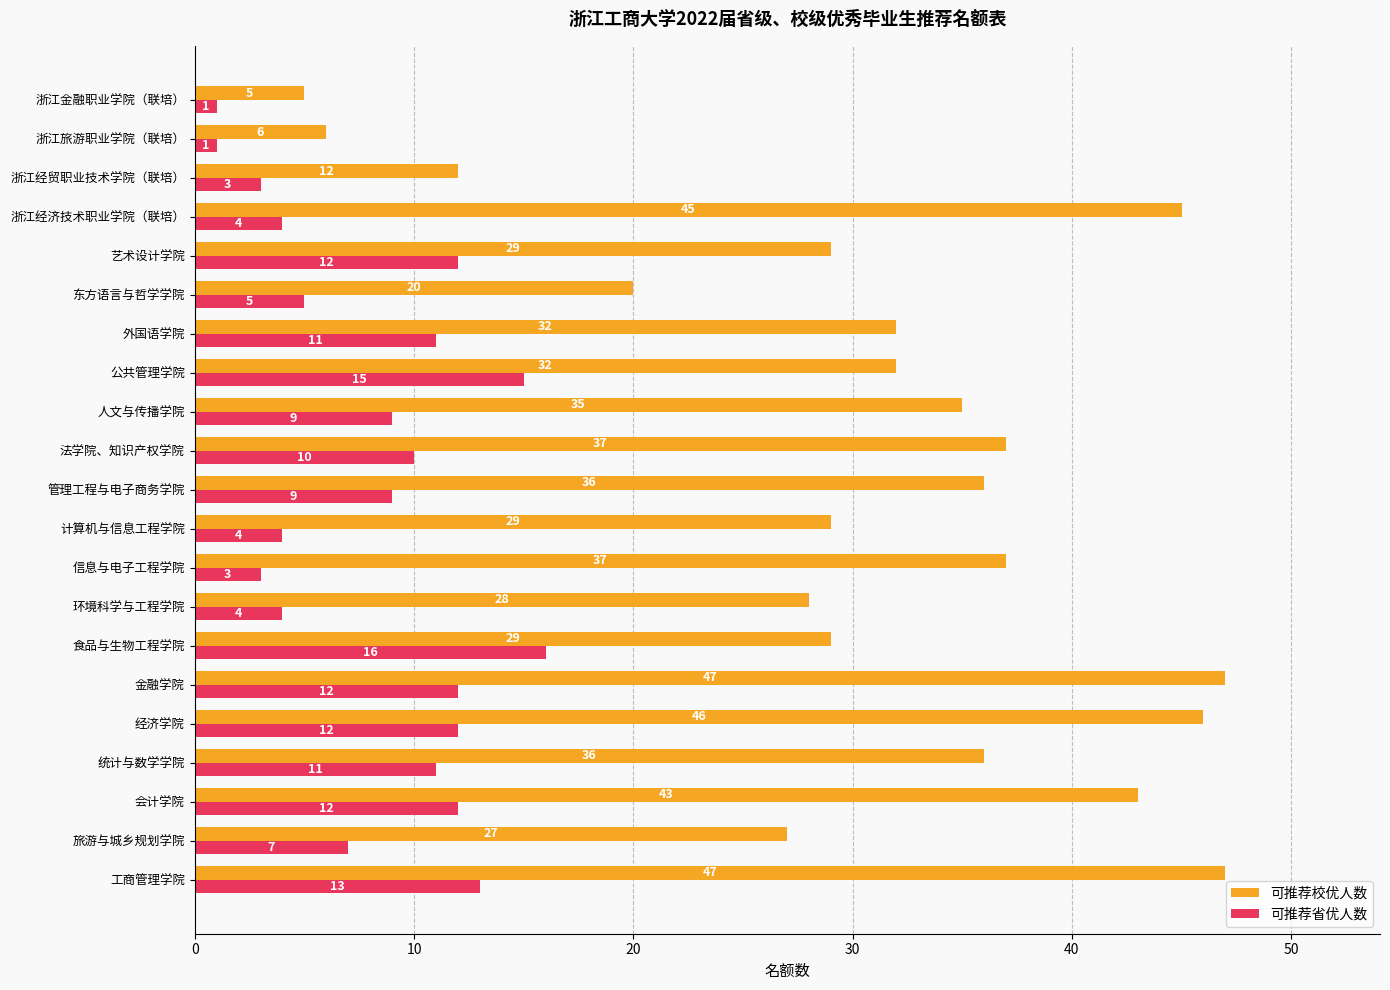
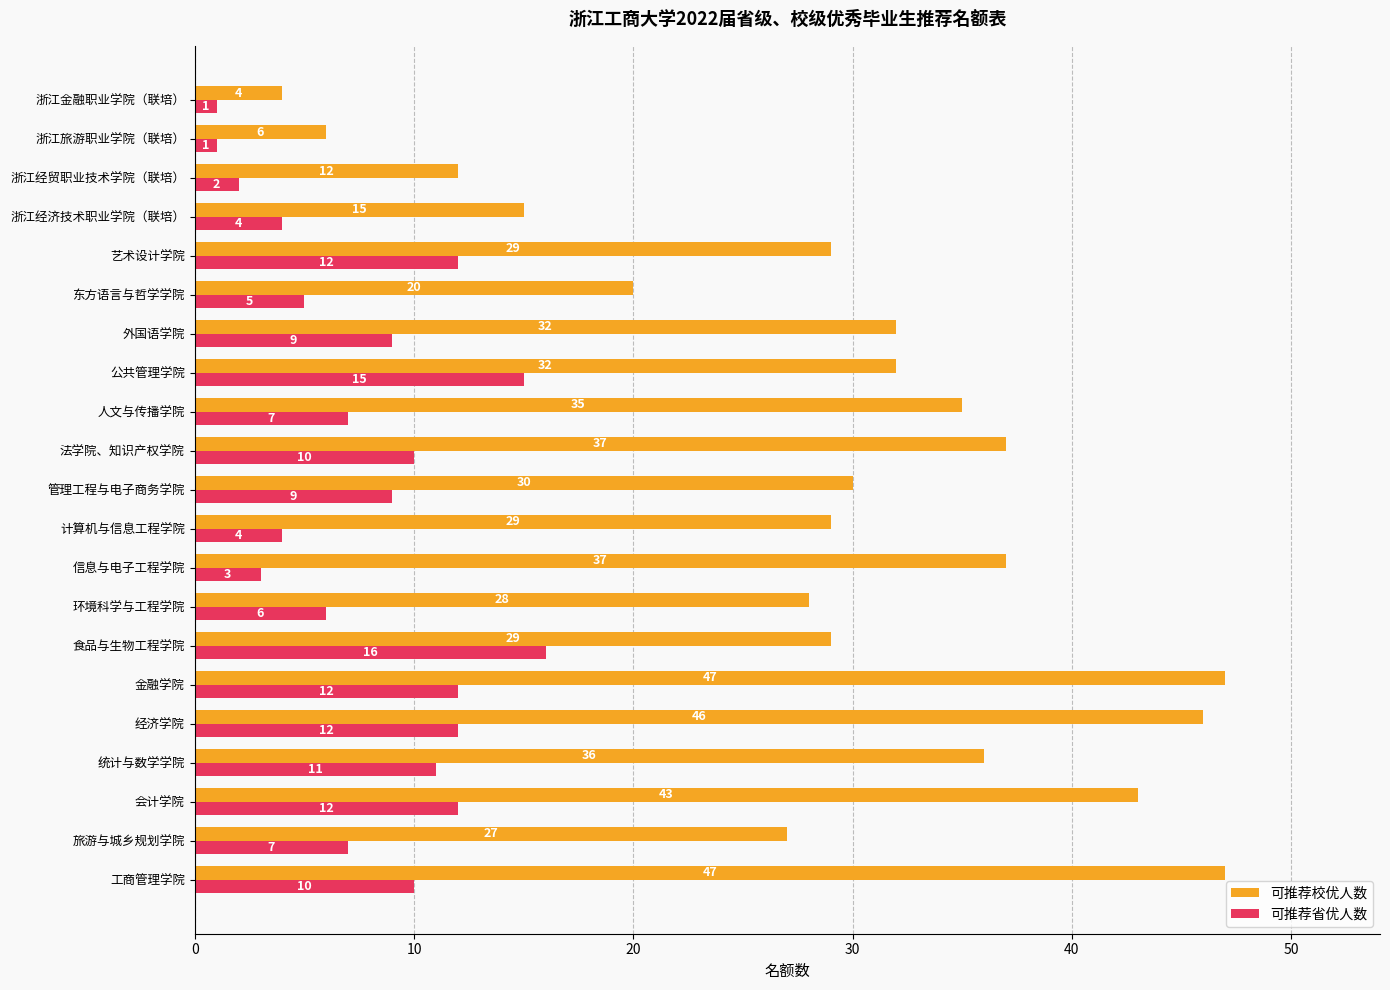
可推荐校优人数, 浙江金融职业学院（联培）: 5 -> 4
可推荐省优人数, 浙江经贸职业技术学院（联培）: 3 -> 2
可推荐校优人数, 浙江经济技术职业学院（联培）: 45 -> 15
可推荐省优人数, 外国语学院: 11 -> 9
可推荐省优人数, 人文与传播学院: 9 -> 7
可推荐校优人数, 管理工程与电子商务学院: 36 -> 30
可推荐省优人数, 环境科学与工程学院: 4 -> 6
可推荐省优人数, 工商管理学院: 13 -> 10
